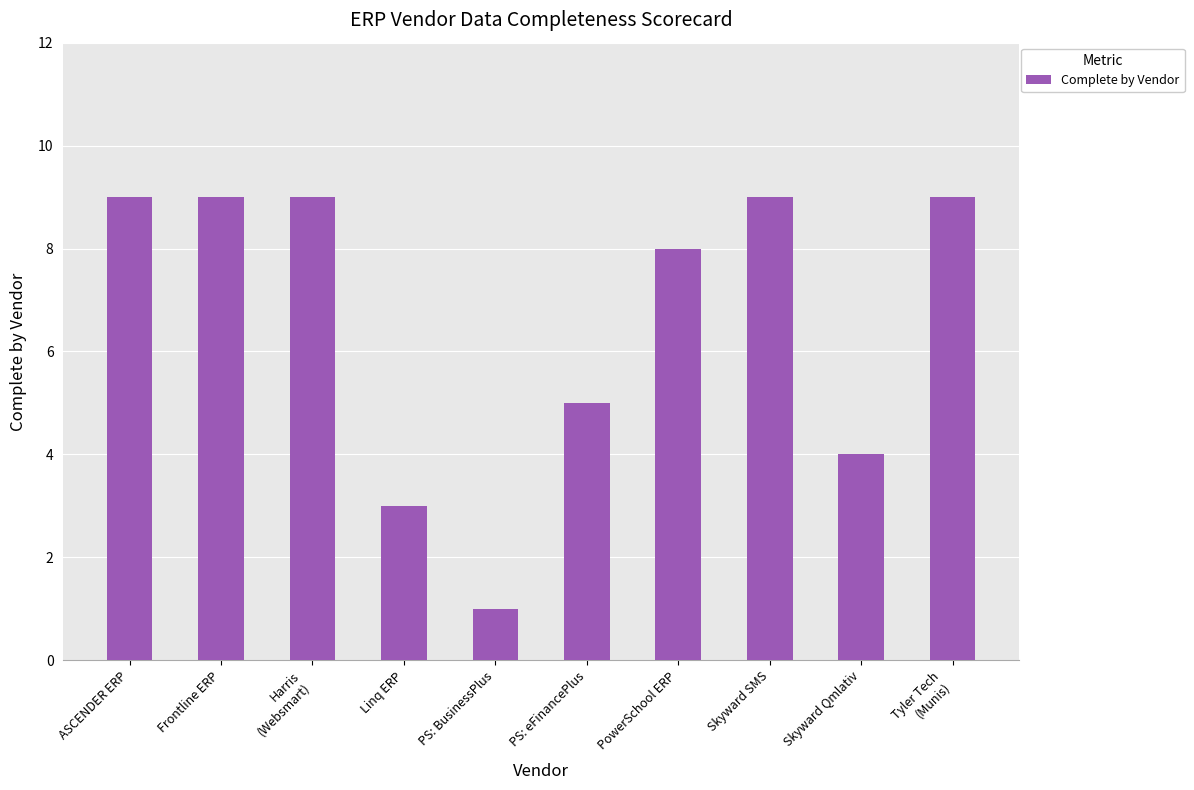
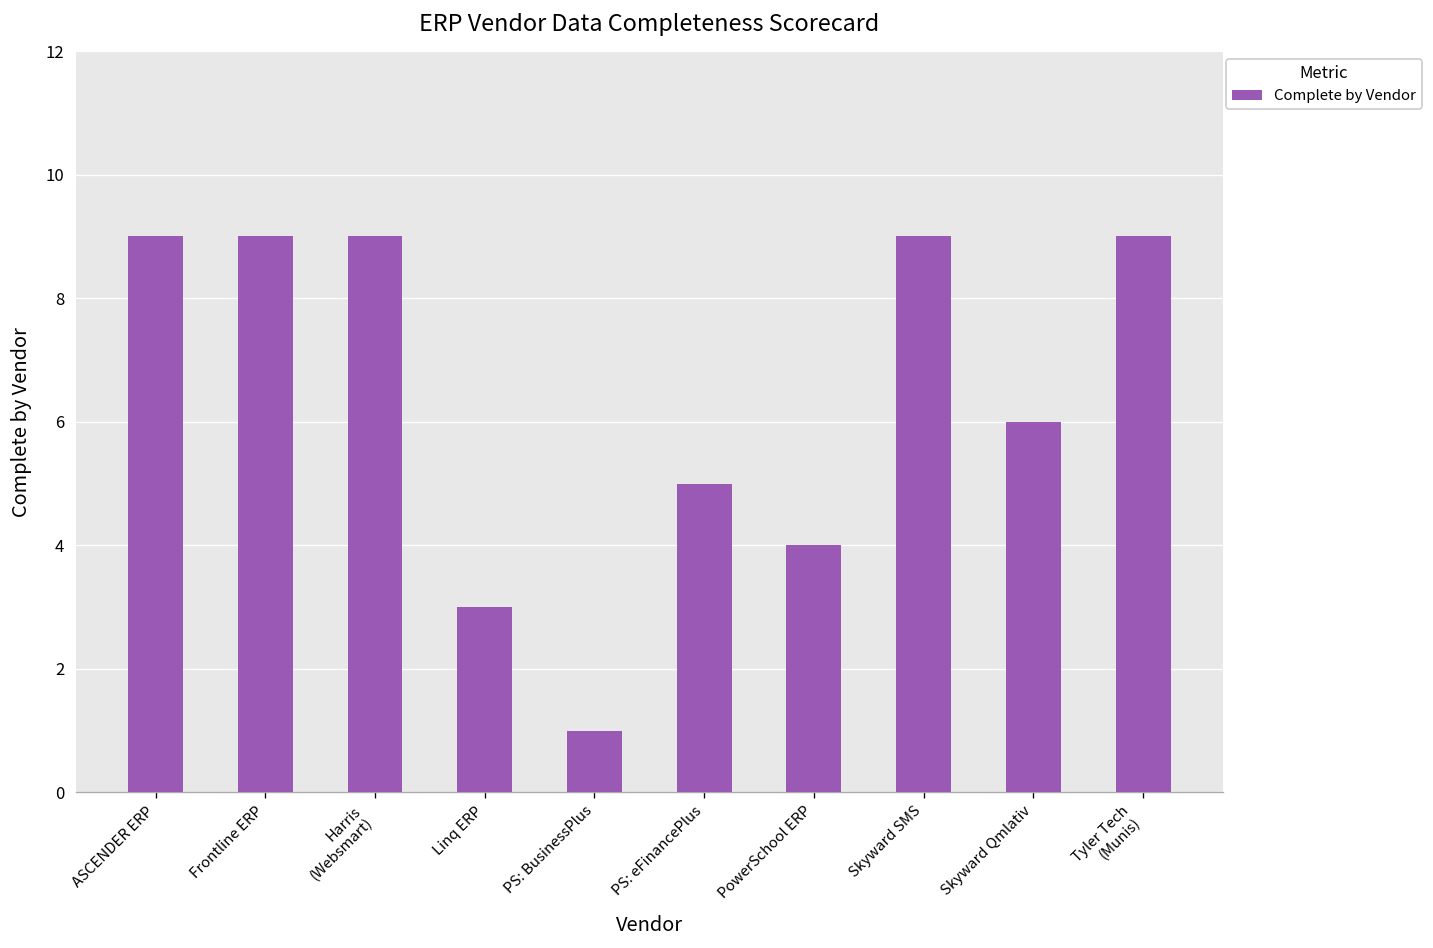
PowerSchool ERP: 8 -> 4
Skyward Qmlativ: 4 -> 6
